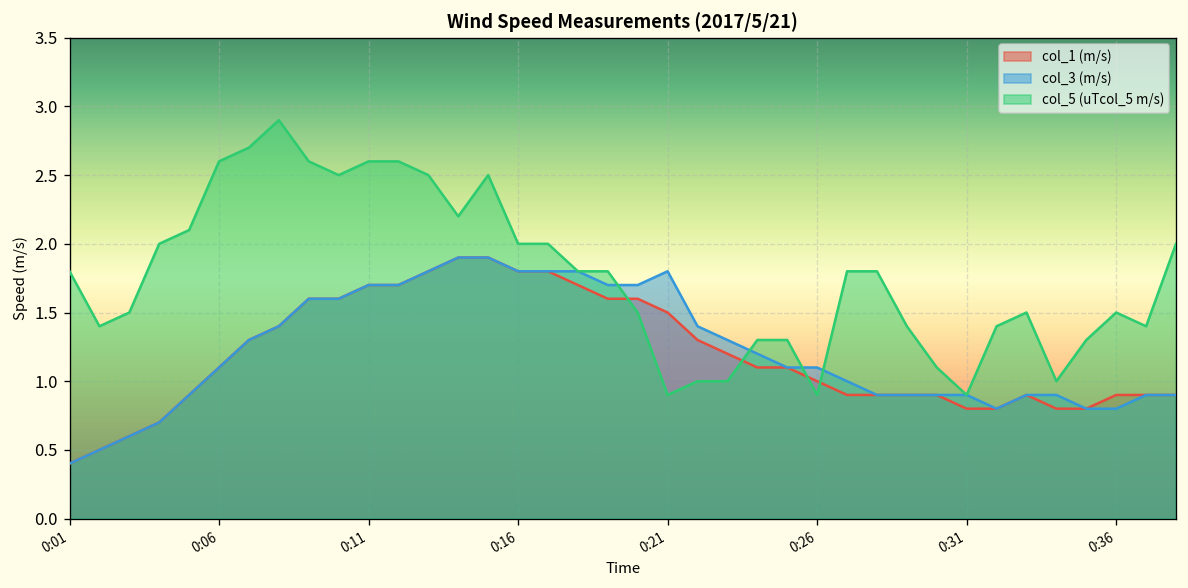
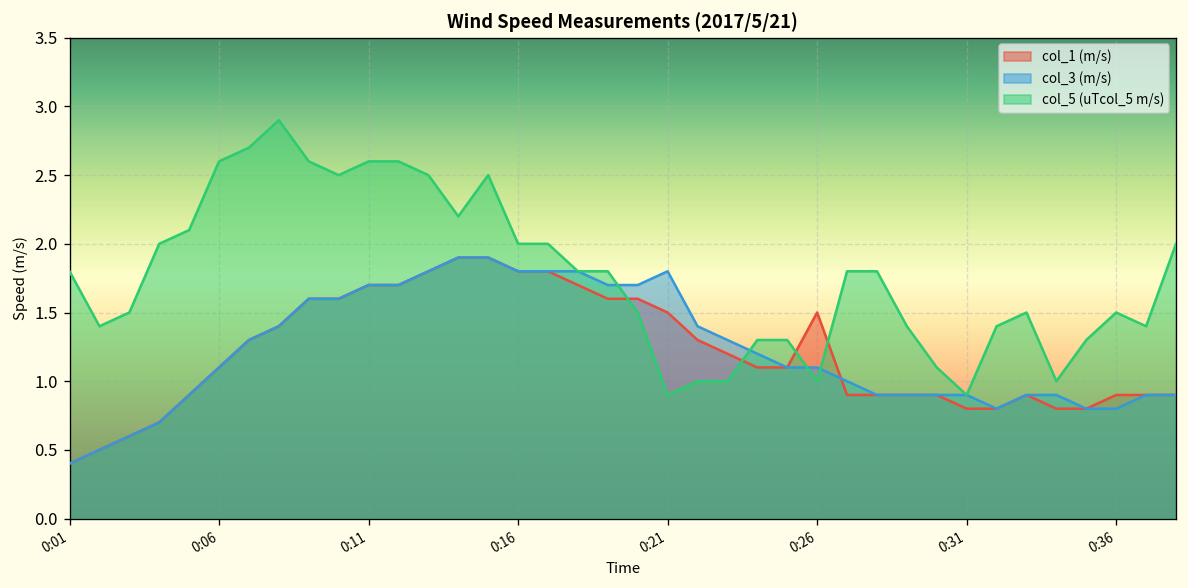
col_1 (m/s), 0:26: 1.0 -> 1.5
col_5 (uTcol_5 m/s), 0:26: 0.9 -> 1.0
